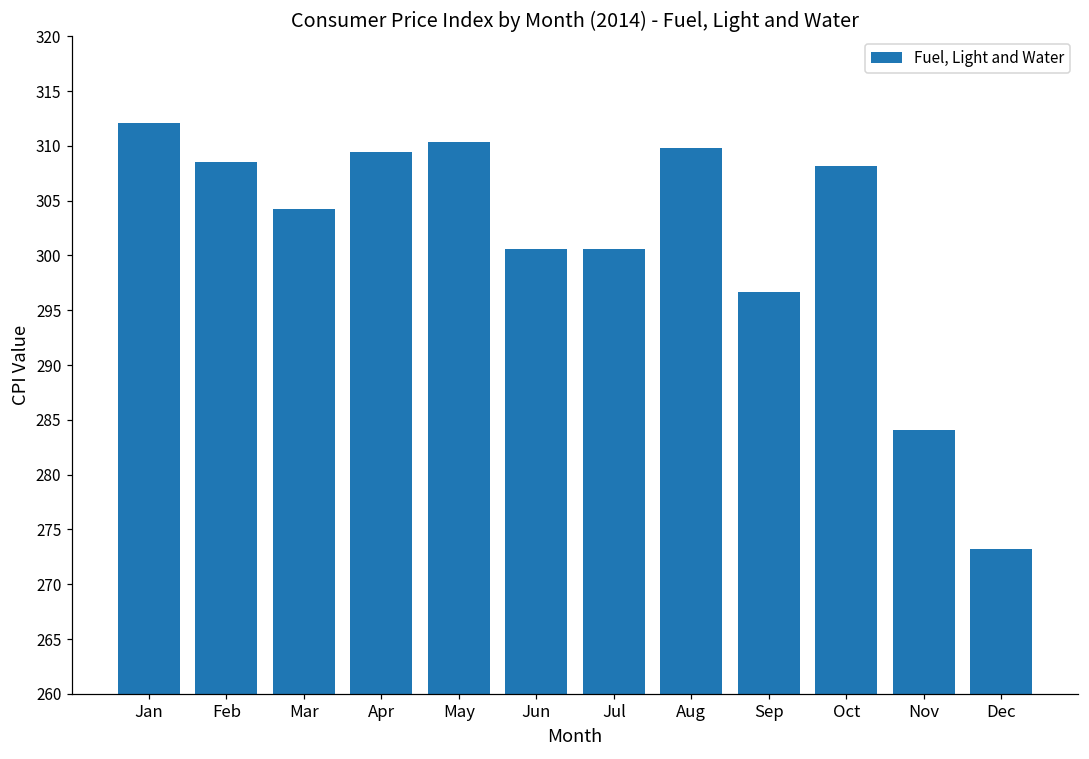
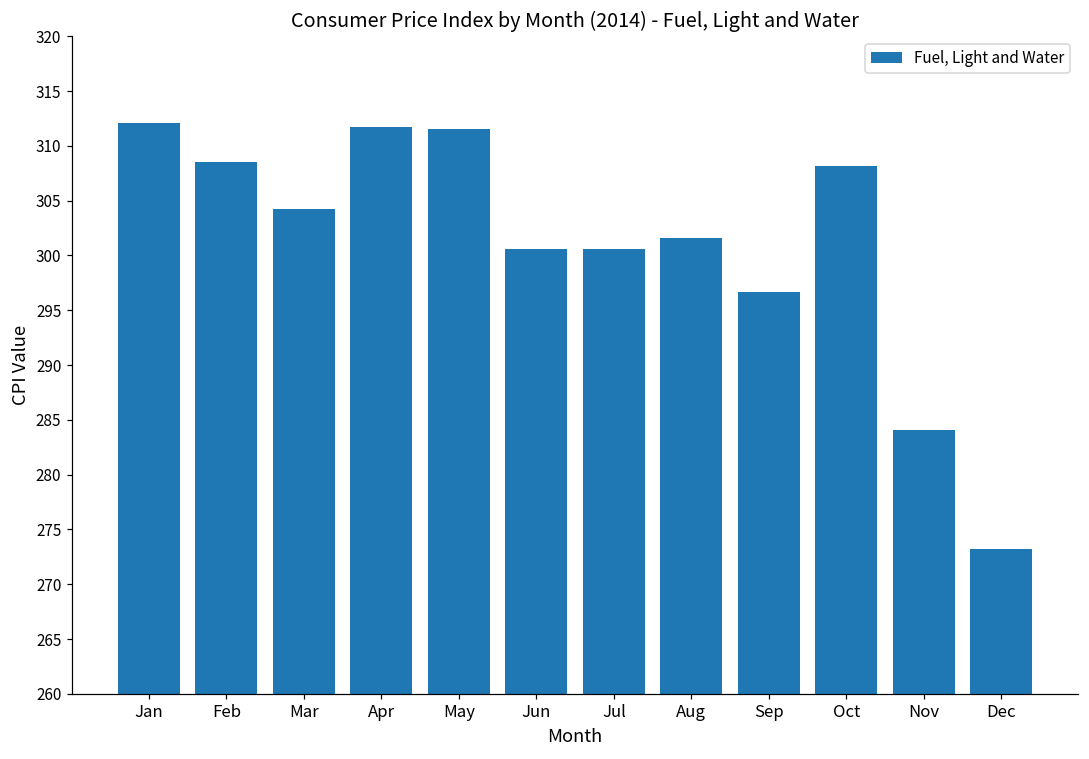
Apr: 309 -> 312
May: 310 -> 312
Aug: 310 -> 302
